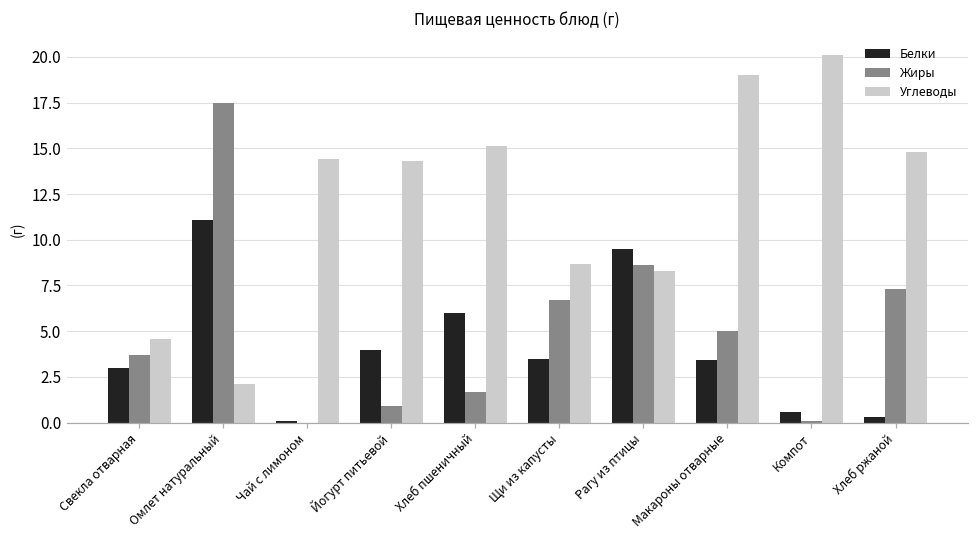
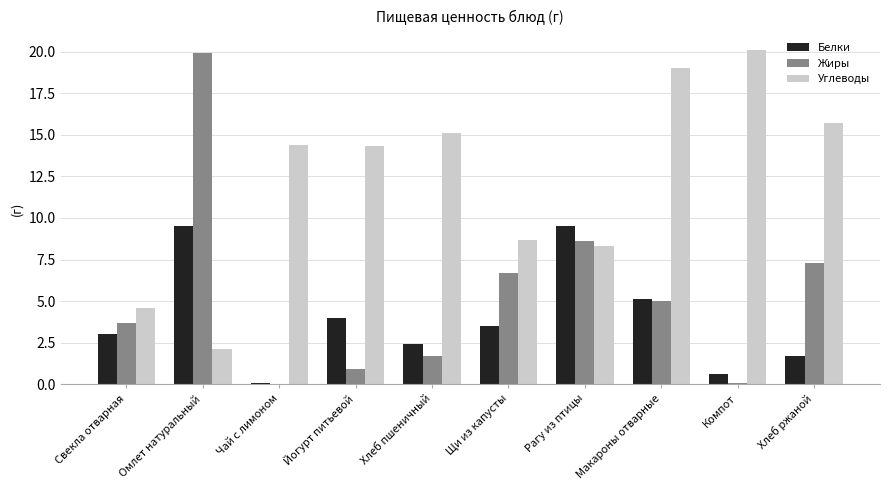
Белки, Омлет натуральный: 11.1 -> 9.5
Жиры, Омлет натуральный: 17.5 -> 19.9
Белки, Хлеб пшеничный: 6.0 -> 2.4
Белки, Макароны отварные: 3.4 -> 5.1
Белки, Хлеб ржаной: 0.3 -> 1.7
Углеводы, Хлеб ржаной: 14.8 -> 15.7
